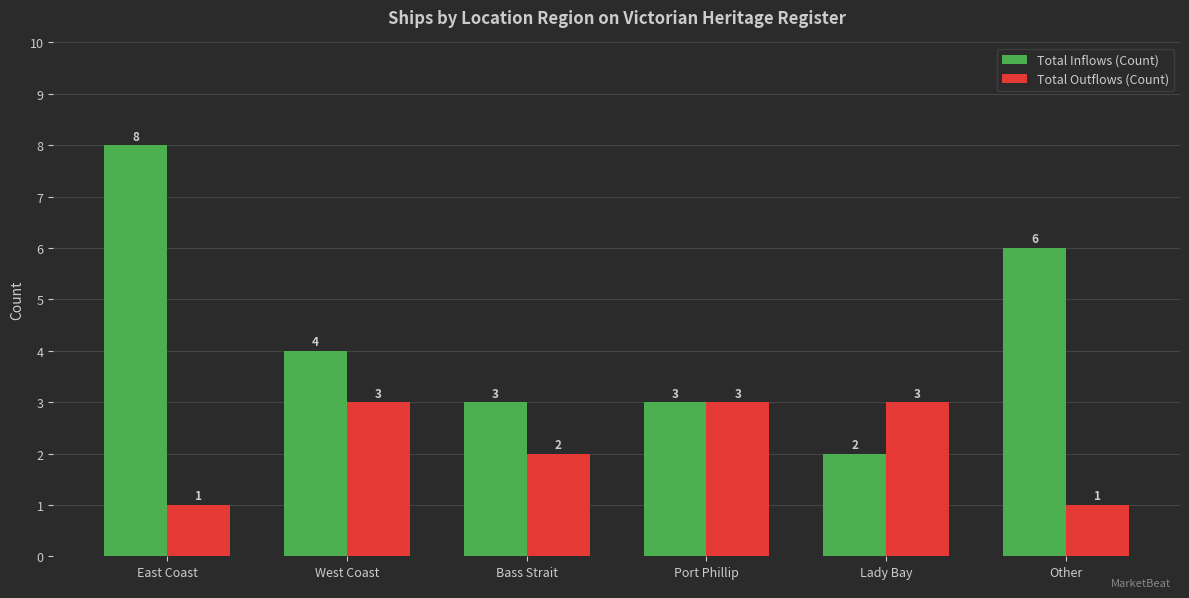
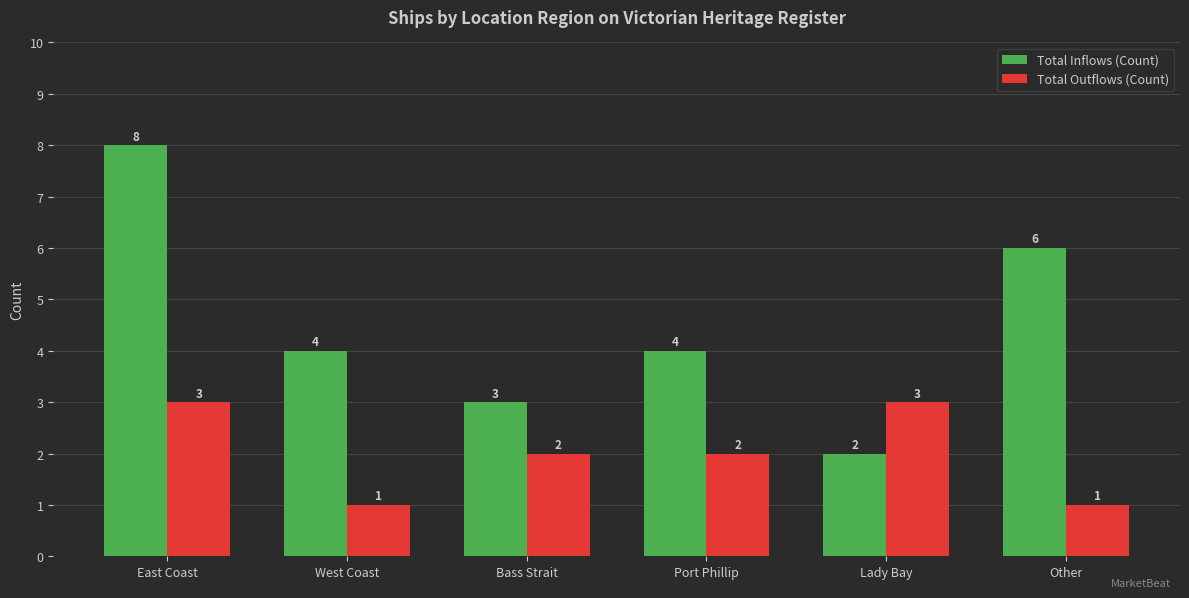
Total Outflows (Count), East Coast: 1 -> 3
Total Outflows (Count), West Coast: 3 -> 1
Total Inflows (Count), Port Phillip: 3 -> 4
Total Outflows (Count), Port Phillip: 3 -> 2
